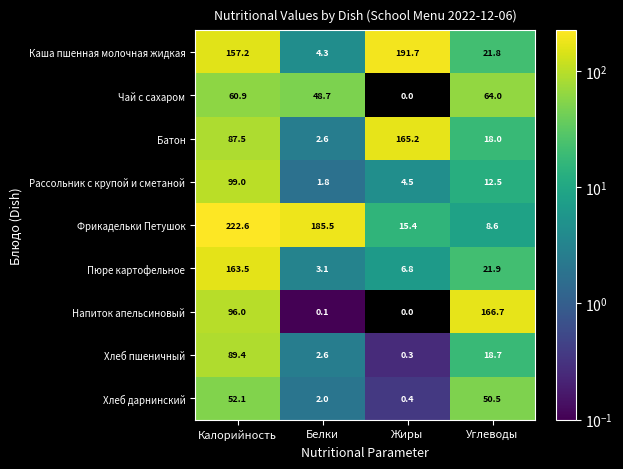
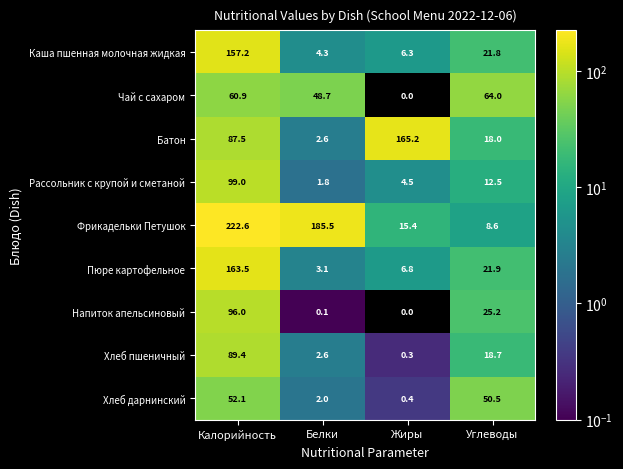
Каша пшенная молочная жидкая, Жиры: 191.7 -> 6.3
Напиток апельсиновый, Углеводы: 166.7 -> 25.2
